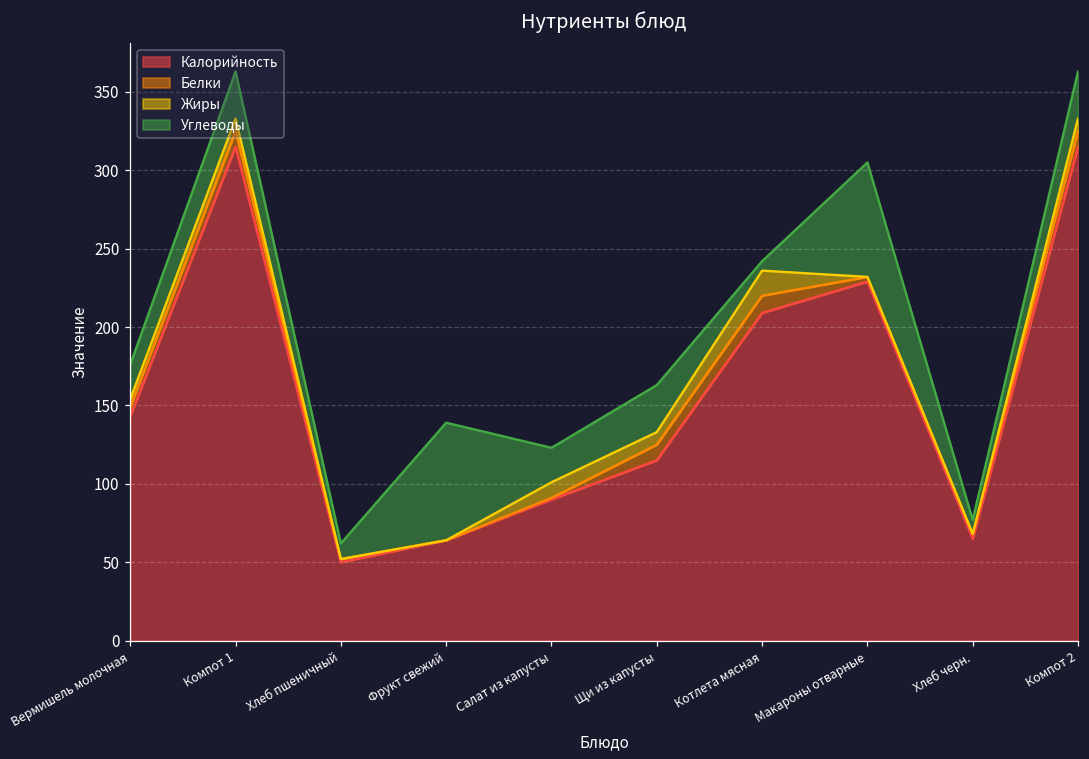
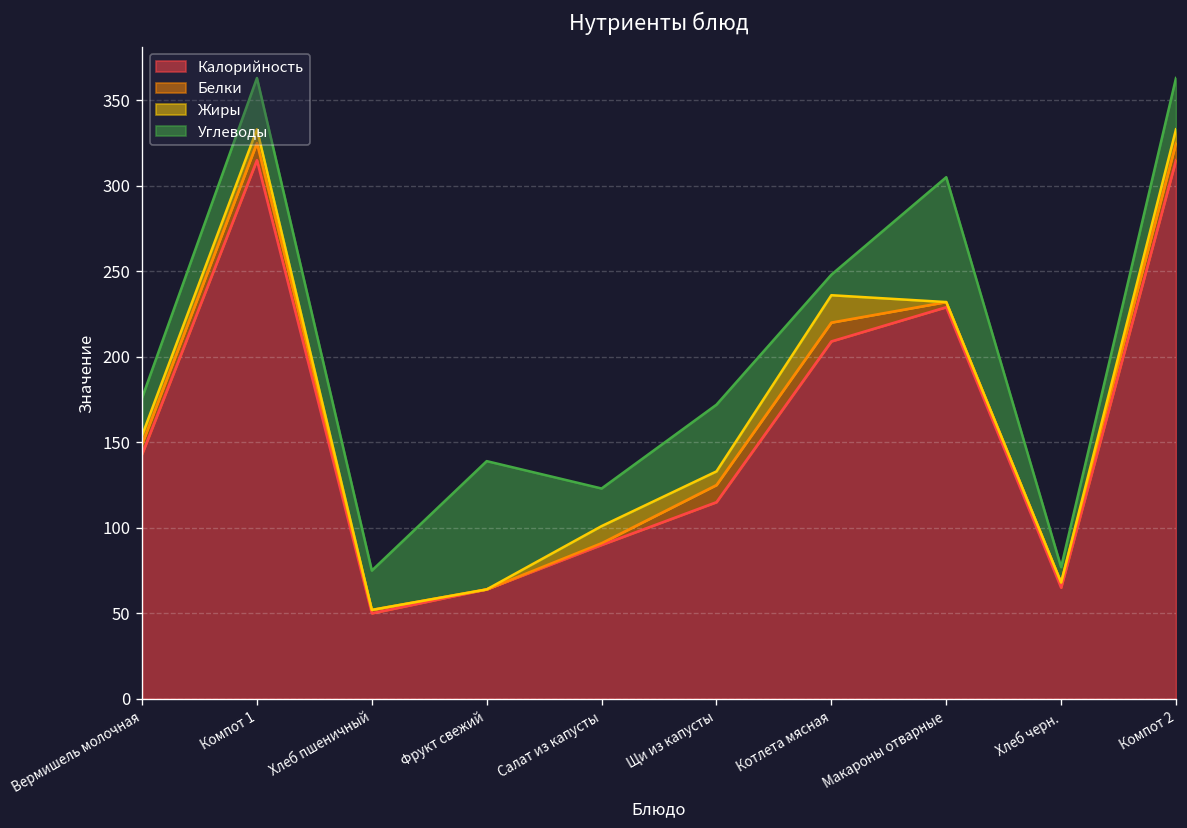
Углеводы, Хлеб пшеничный: 10 -> 23
Углеводы, Щи из капусты: 30 -> 39
Углеводы, Котлета мясная: 6 -> 12
